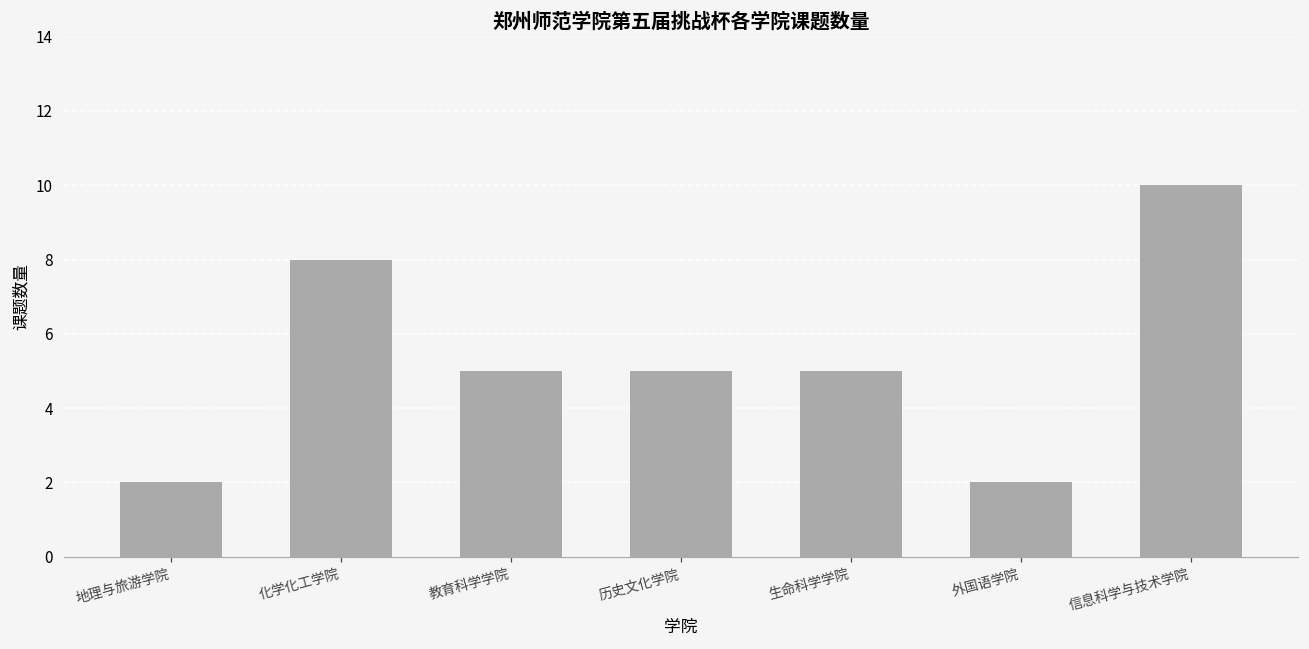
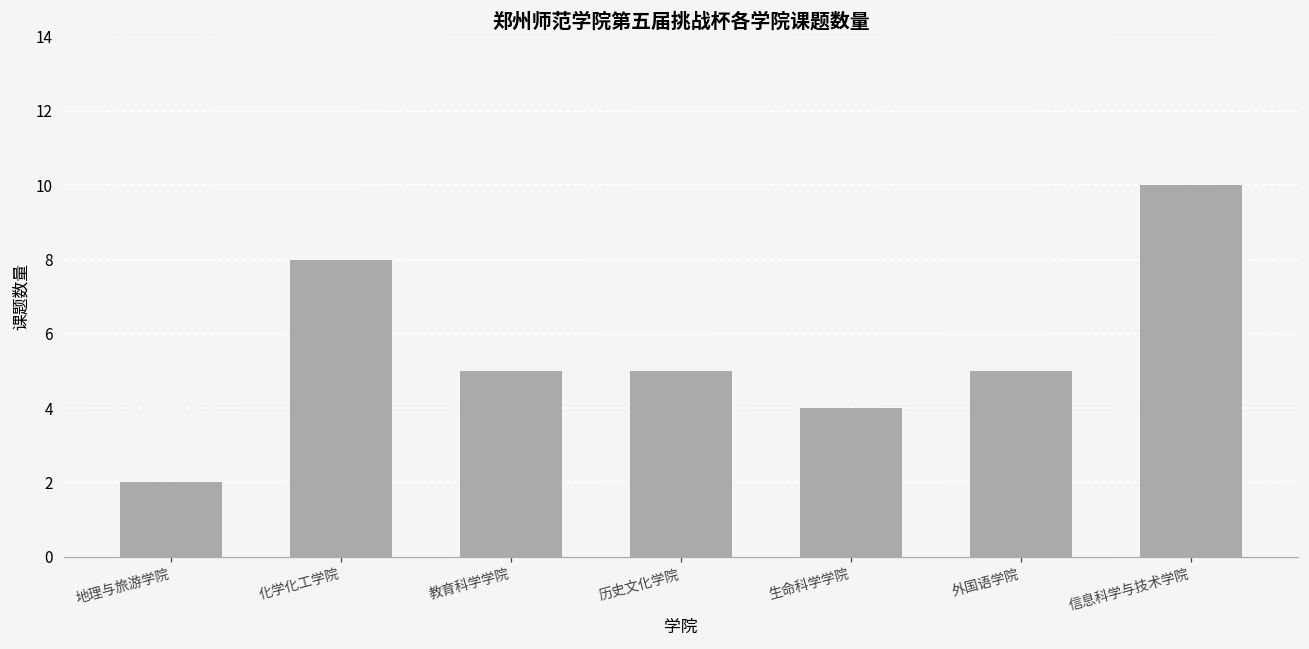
生命科学学院: 5 -> 4
外国语学院: 2 -> 5
